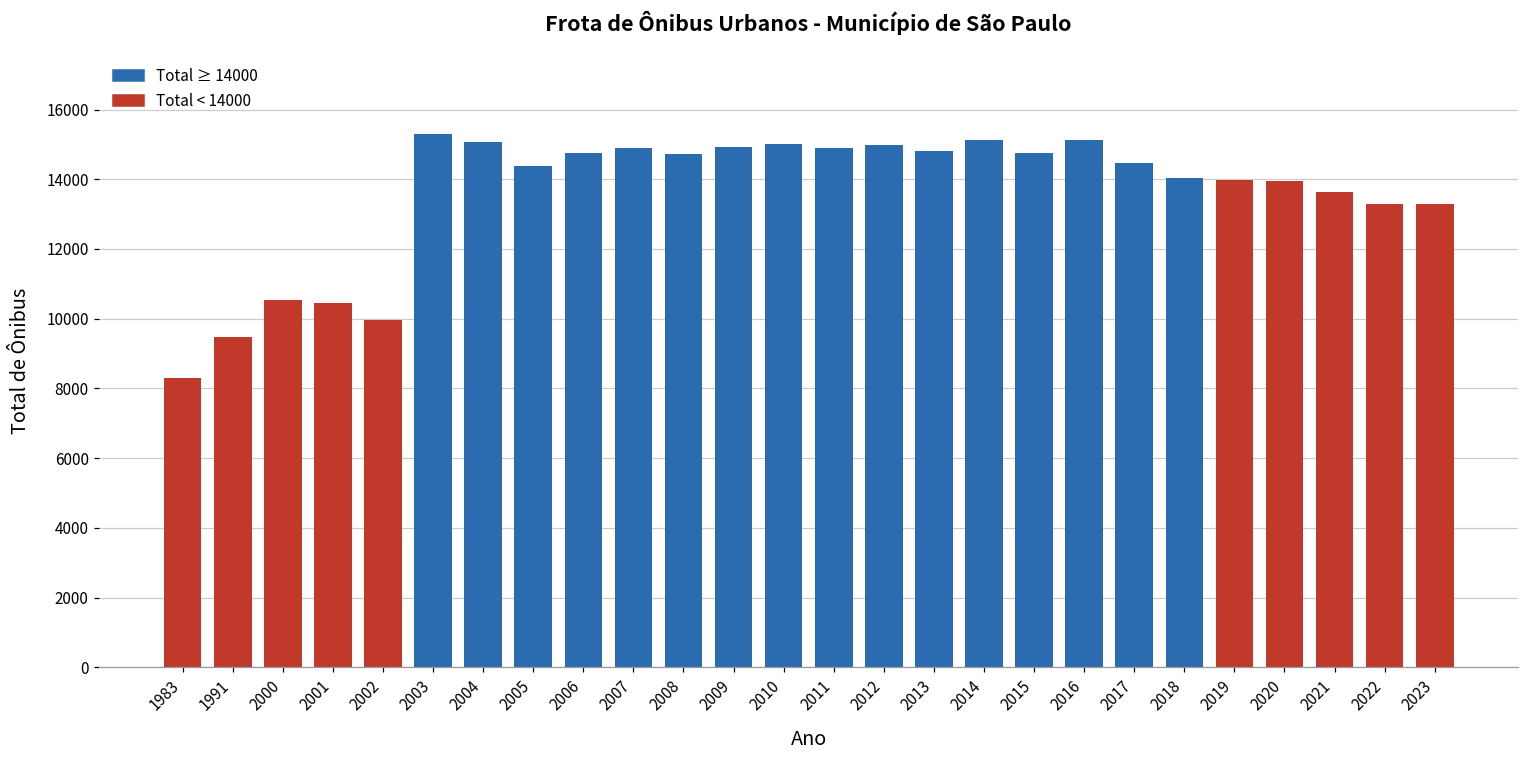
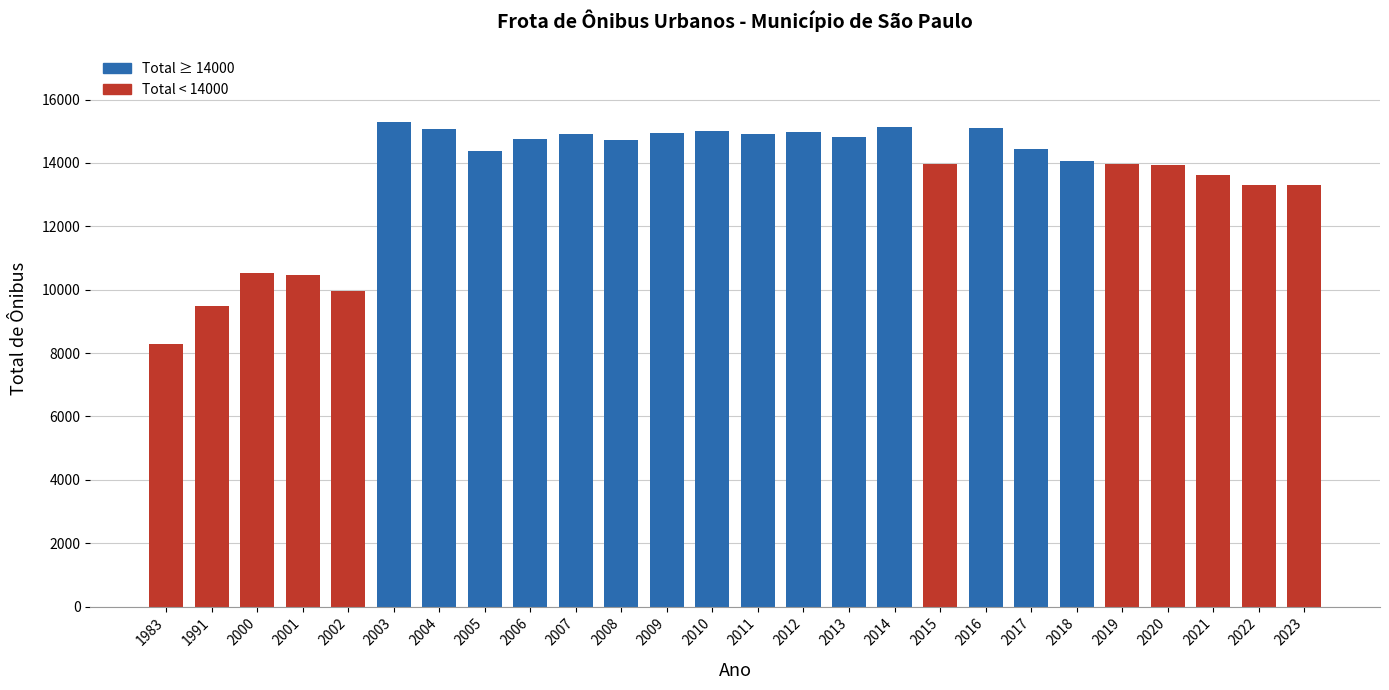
2015: 14800 -> 14000
